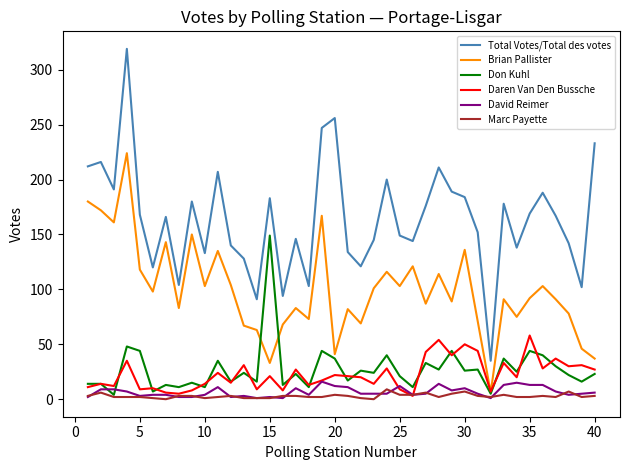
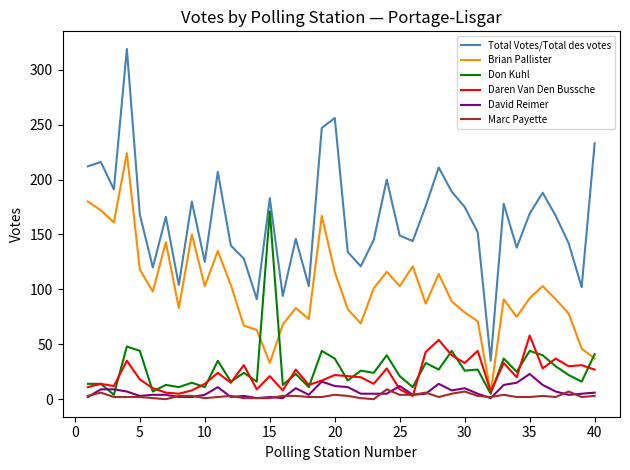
Daren Van Den Bussche, 5: 9 -> 18
Total Votes/Total des votes, 10: 133 -> 125
Don Kuhl, 15: 149 -> 171
Brian Pallister, 20: 41 -> 116
Total Votes/Total des votes, 30: 184 -> 175
Brian Pallister, 30: 136 -> 79
Daren Van Den Bussche, 30: 50 -> 33
David Reimer, 35: 13 -> 23
Don Kuhl, 40: 23 -> 41
